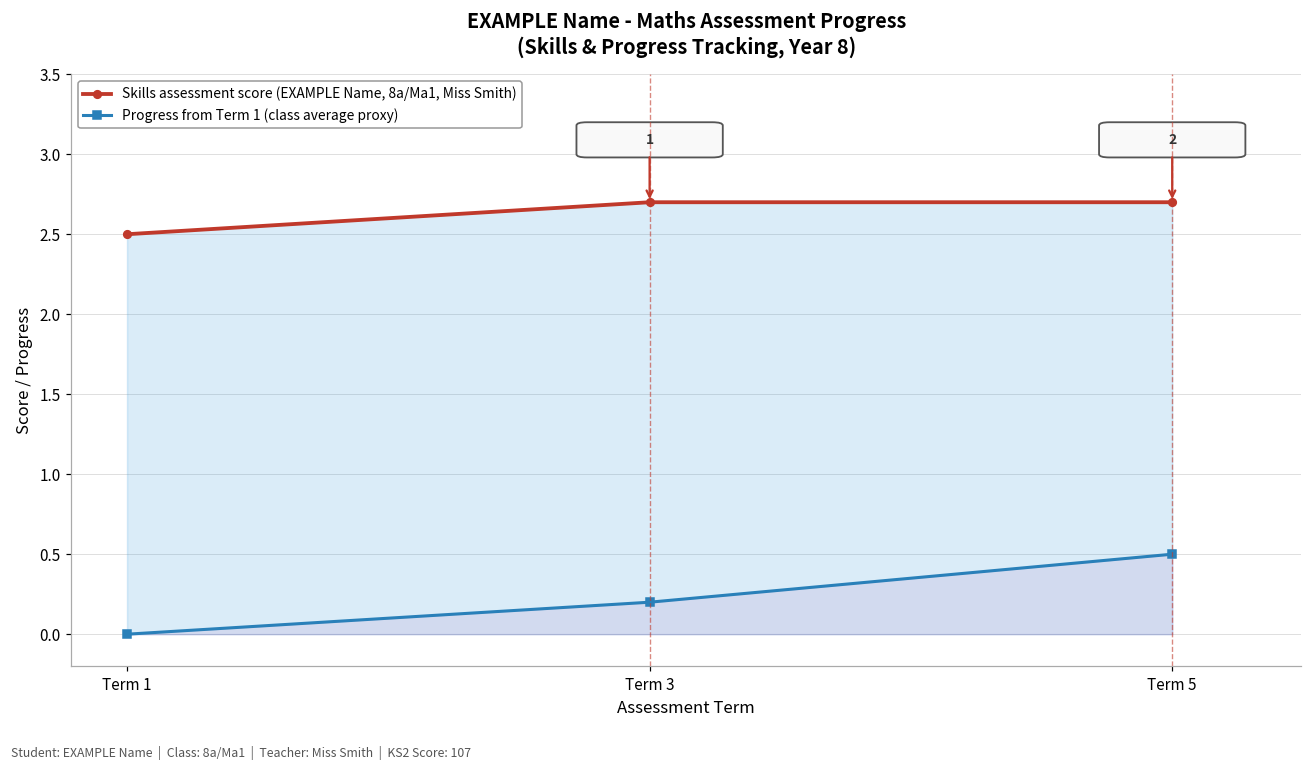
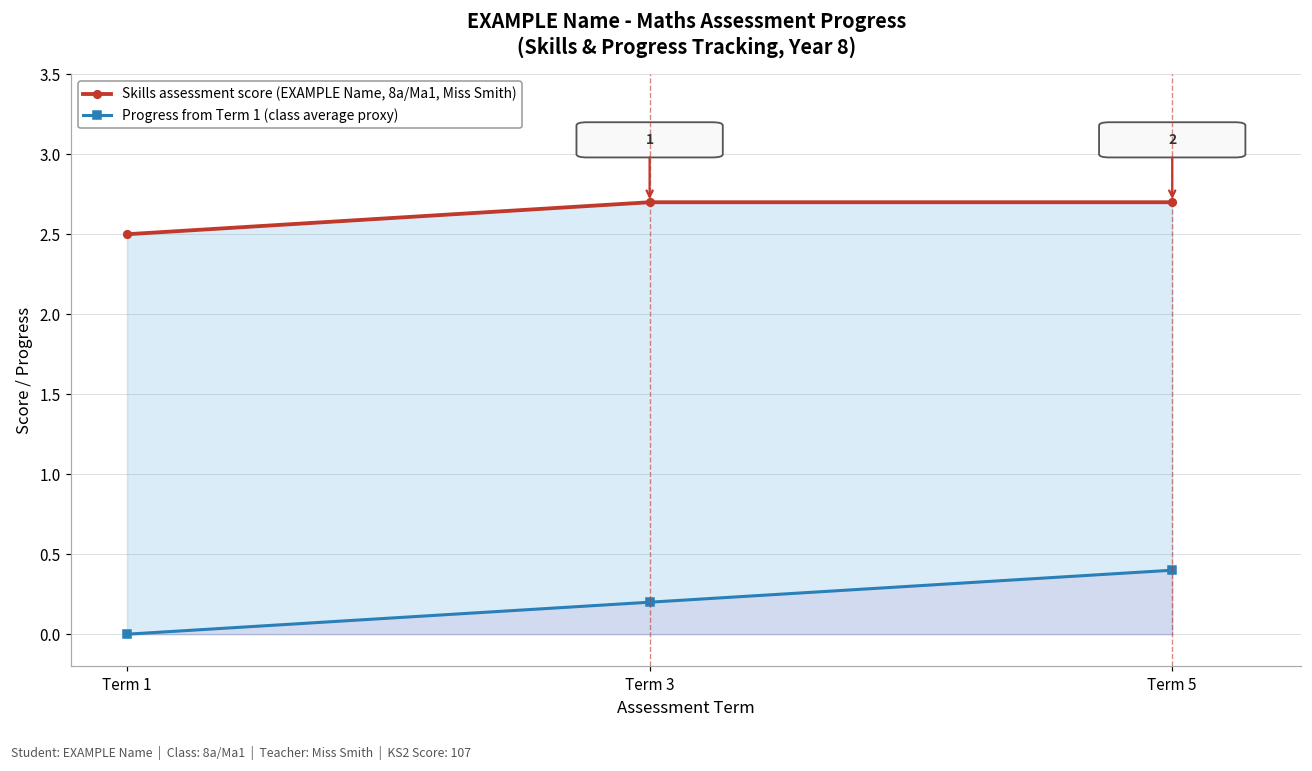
Progress from Term 1 (class average proxy), Term 5: 0.5 -> 0.4
